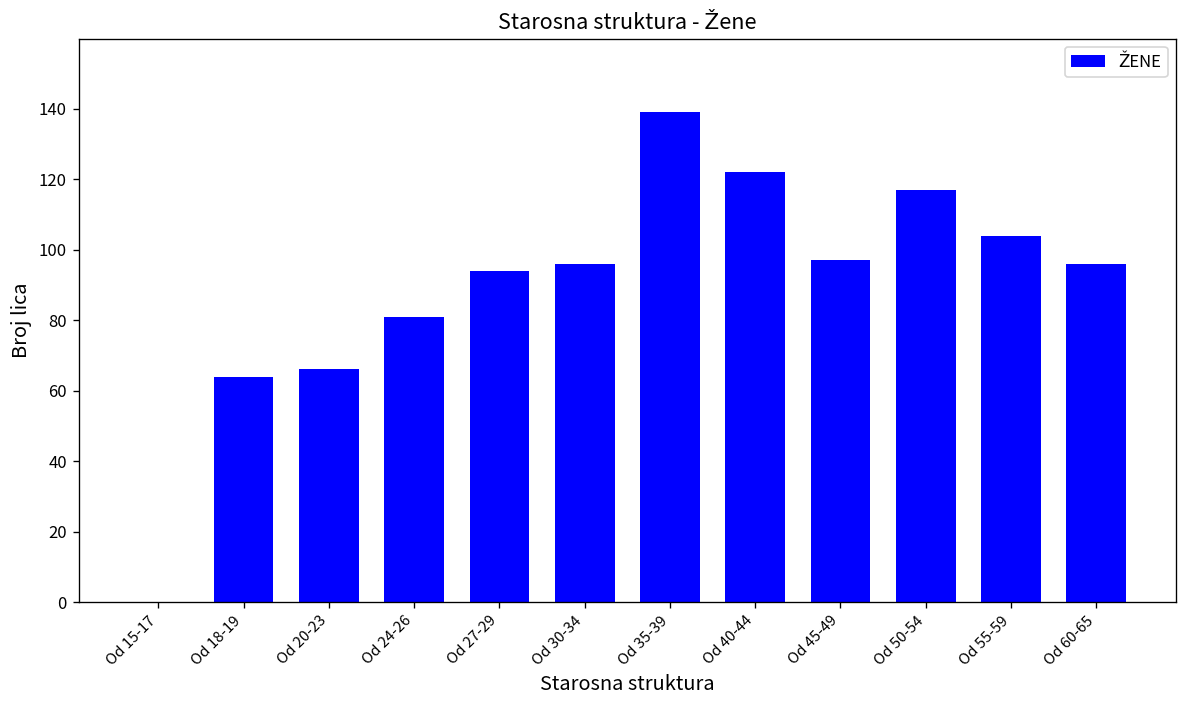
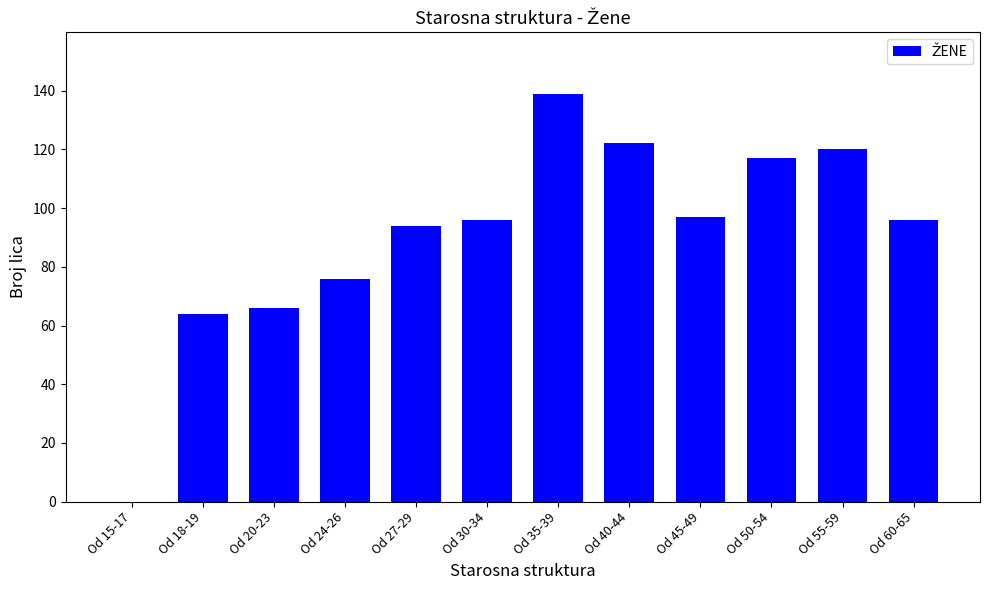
Od 24-26: 81 -> 76
Od 55-59: 104 -> 120
